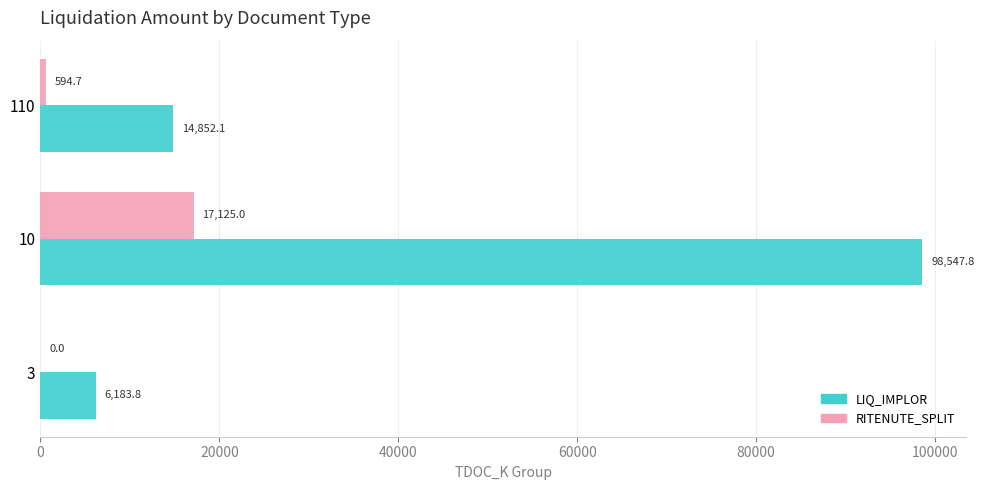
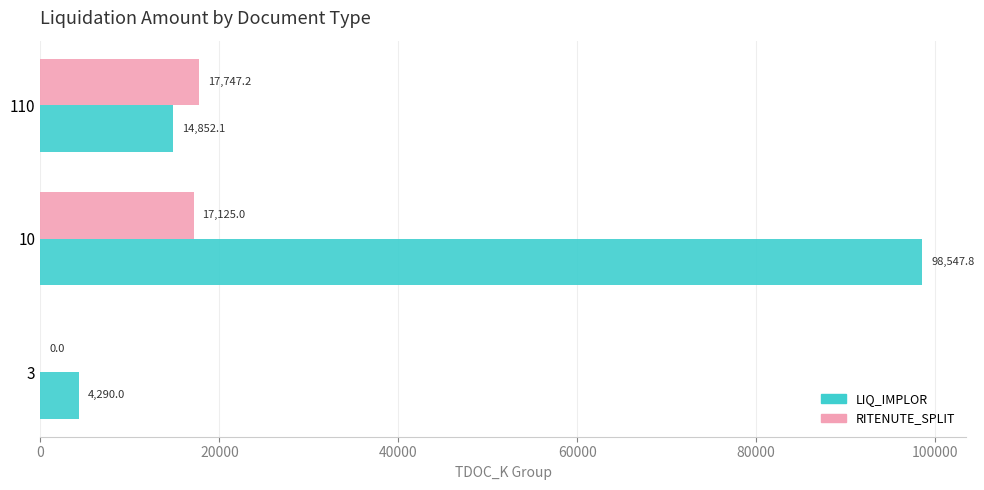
RITENUTE_SPLIT, 110: 594.7 -> 17,747.2
LIQ_IMPLOR, 3: 6,183.8 -> 4,290.0
